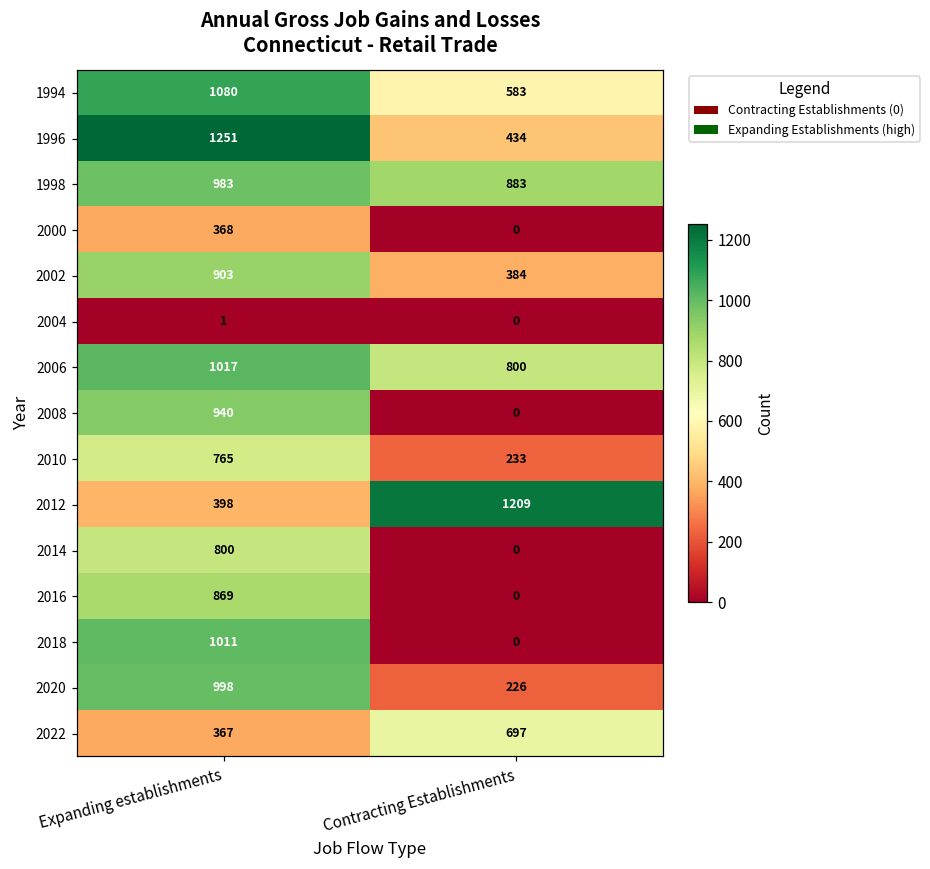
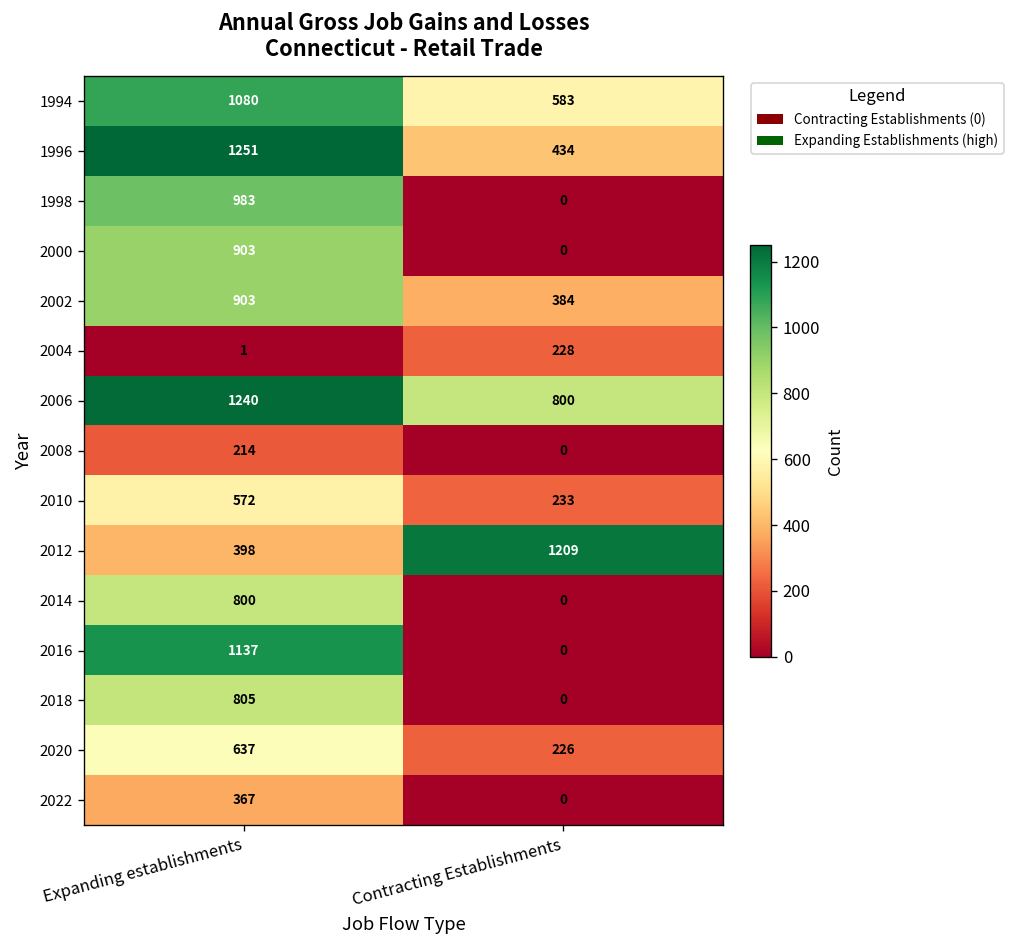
1998, Contracting Establishments: 883 -> 0
2000, Expanding establishments: 368 -> 903
2004, Contracting Establishments: 0 -> 228
2006, Expanding establishments: 1017 -> 1240
2008, Expanding establishments: 940 -> 214
2010, Expanding establishments: 765 -> 572
2016, Expanding establishments: 869 -> 1137
2018, Expanding establishments: 1011 -> 805
2020, Expanding establishments: 998 -> 637
2022, Contracting Establishments: 697 -> 0
